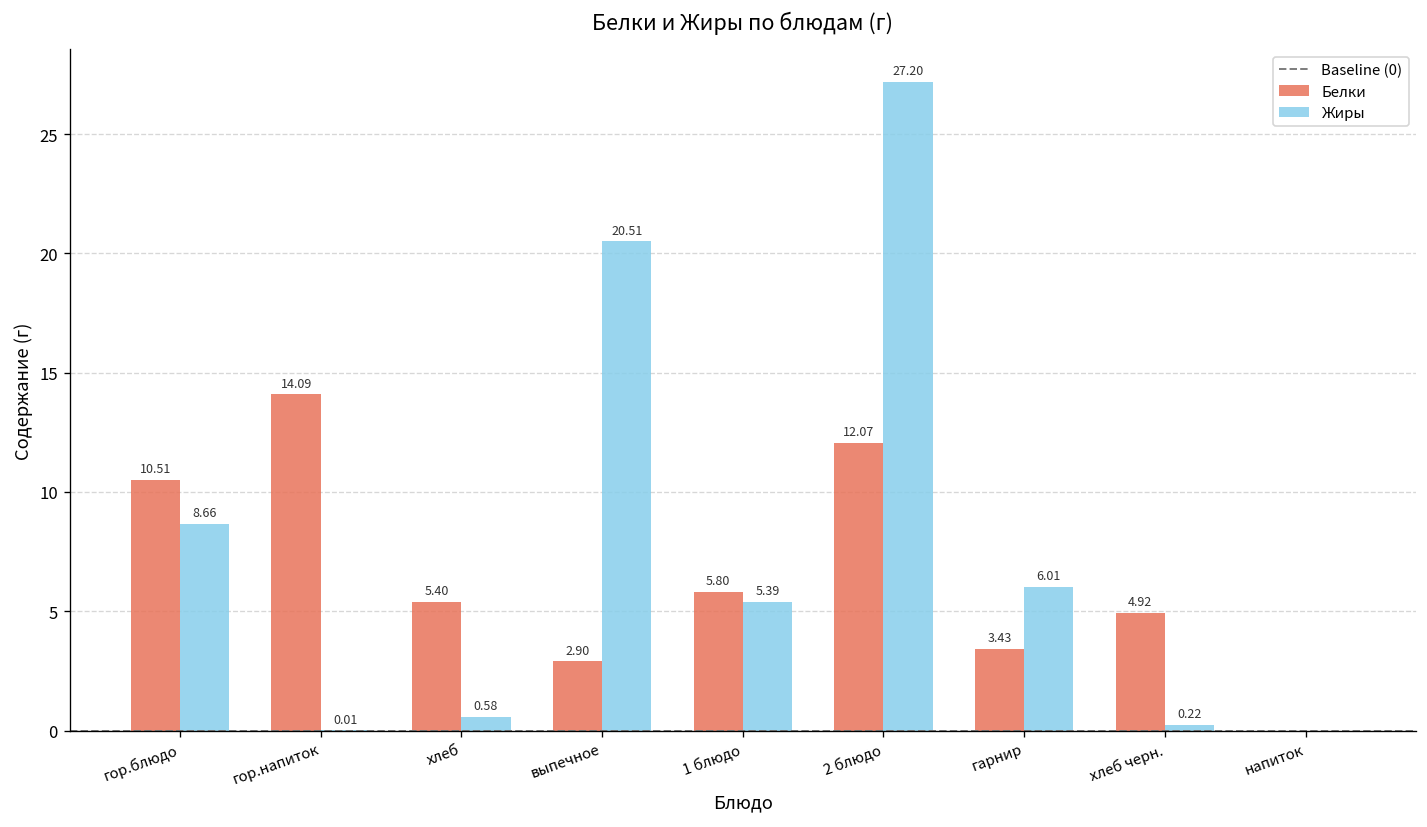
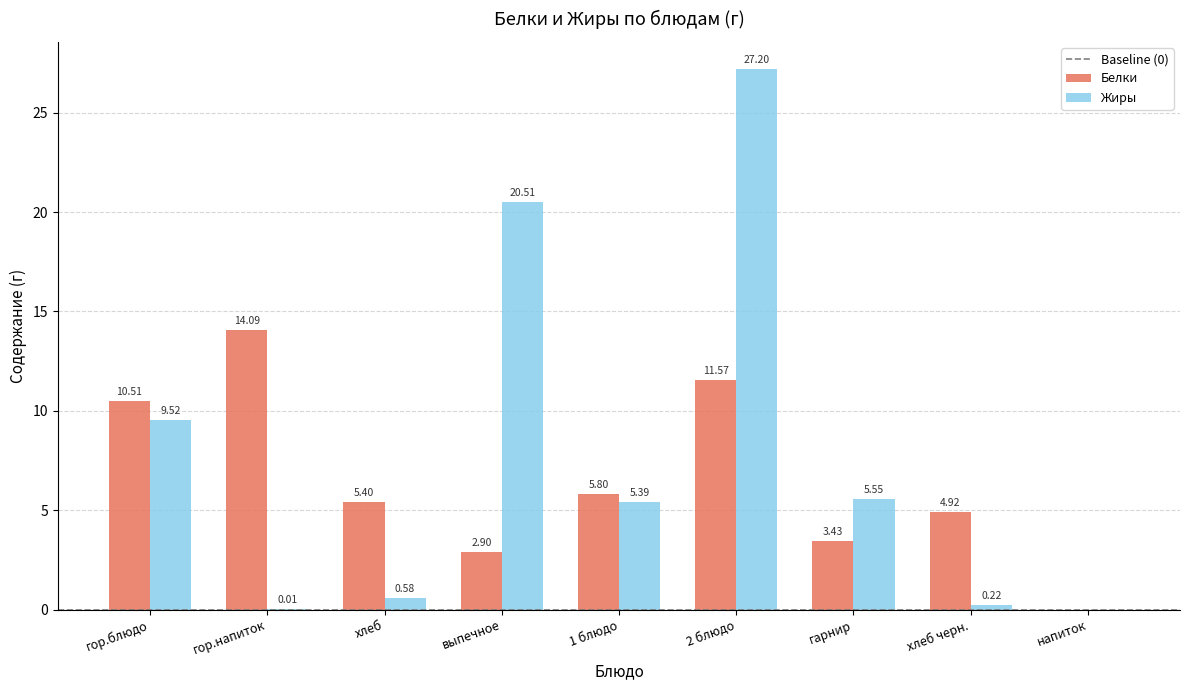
Жиры, гор.блюдо: 8.66 -> 9.52
Белки, 2 блюдо: 12.07 -> 11.57
Жиры, гарнир: 6.01 -> 5.55
